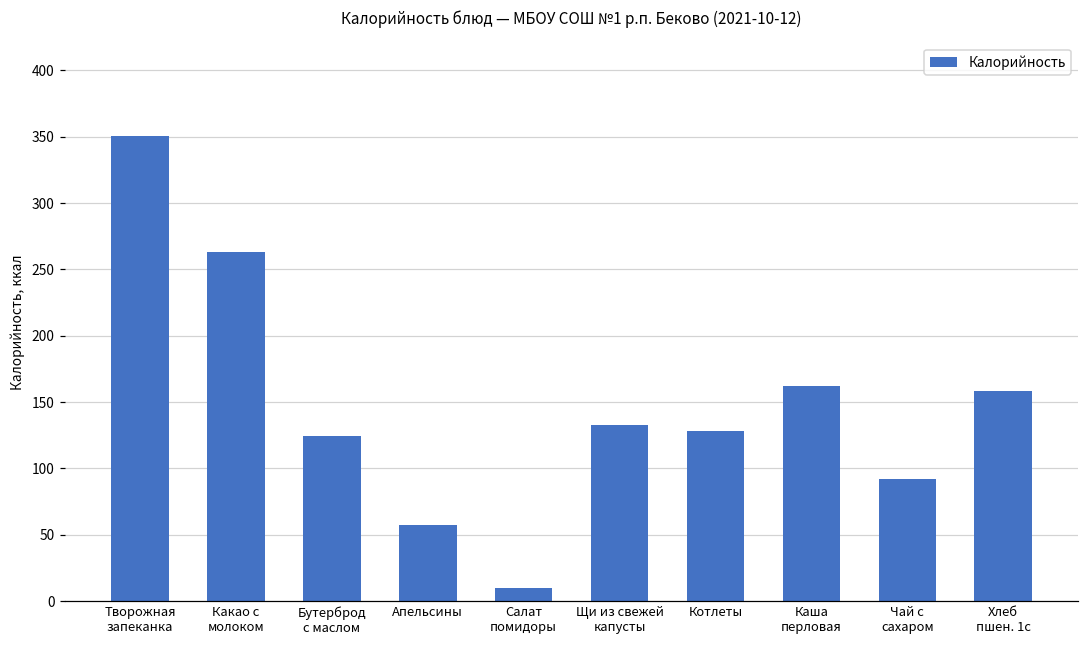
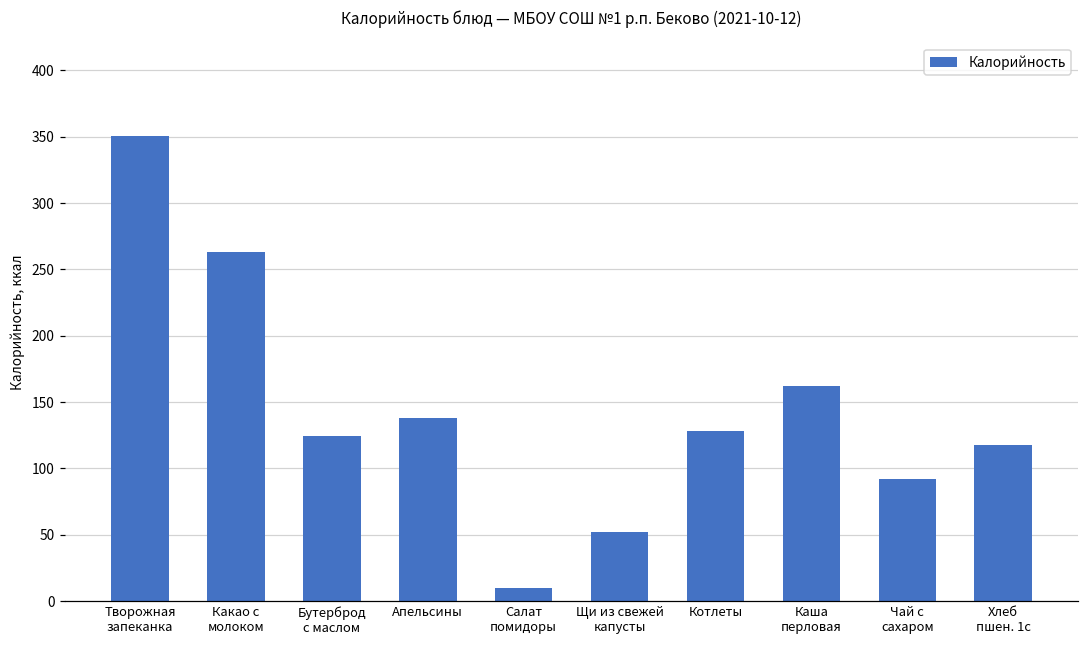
Апельсины: 57 -> 138
Щи из свежей капусты: 133 -> 52
Хлеб пшен. 1с: 158 -> 118
